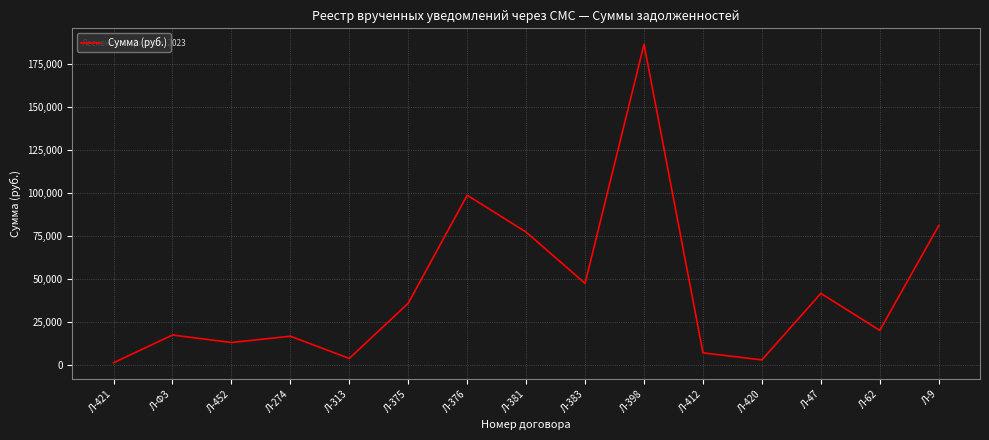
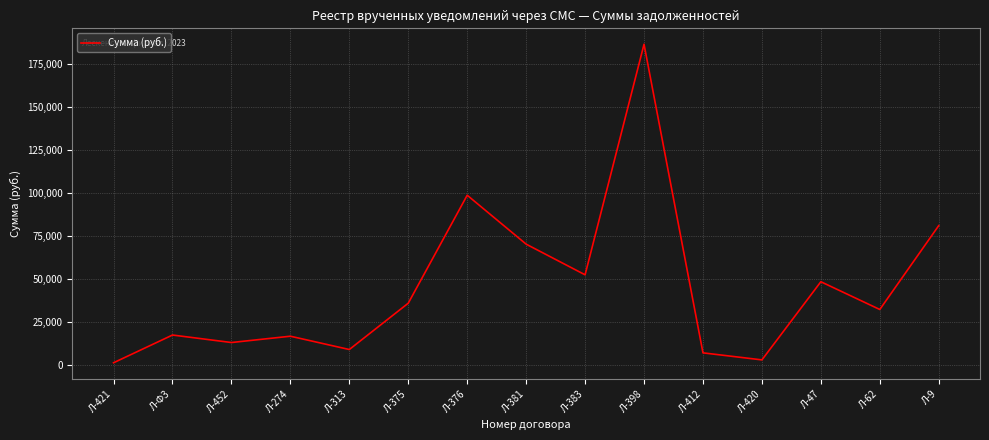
Л-313: 4,000 -> 9,000
Л-381: 77,000 -> 70,000
Л-383: 48,000 -> 53,000
Л-47: 42,000 -> 49,000
Л-62: 20,000 -> 32,000
